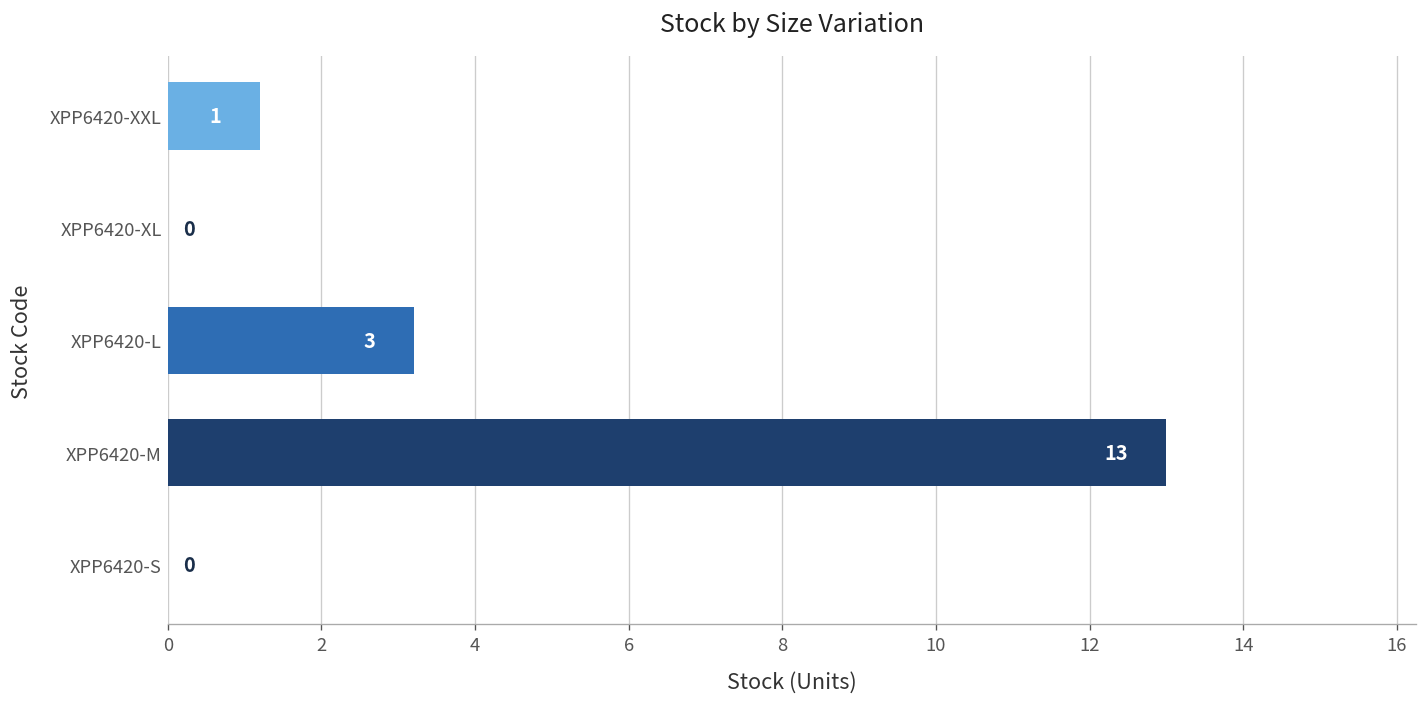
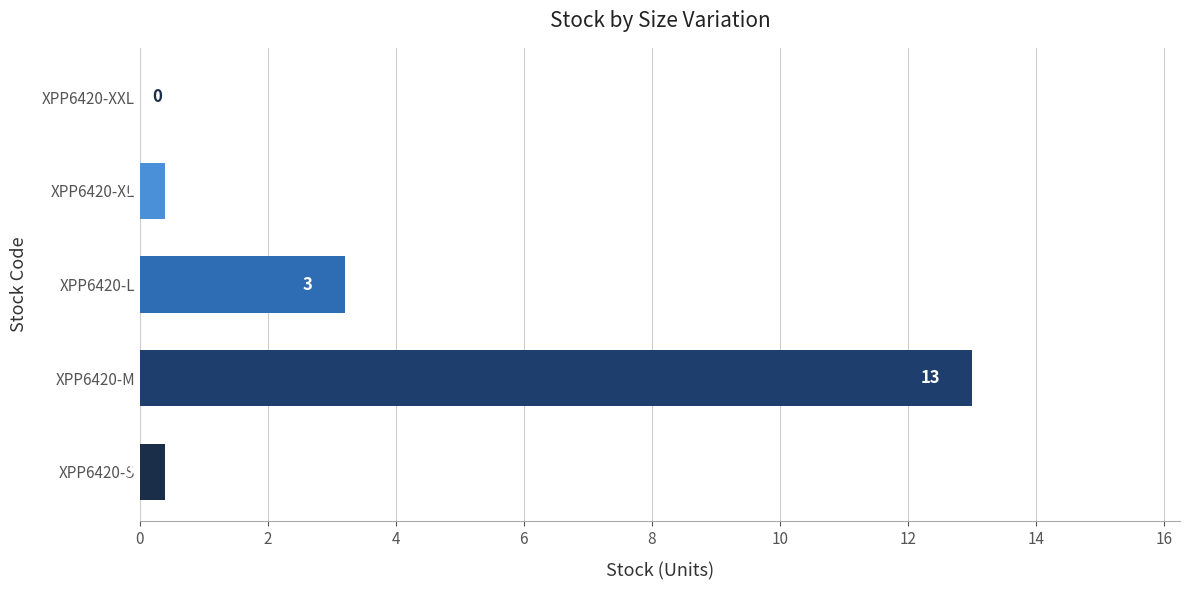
XPP6420-XXL: 1 -> 0
XPP6420-XL: 0.0 -> 0.4
XPP6420-S: 0.0 -> 0.4
